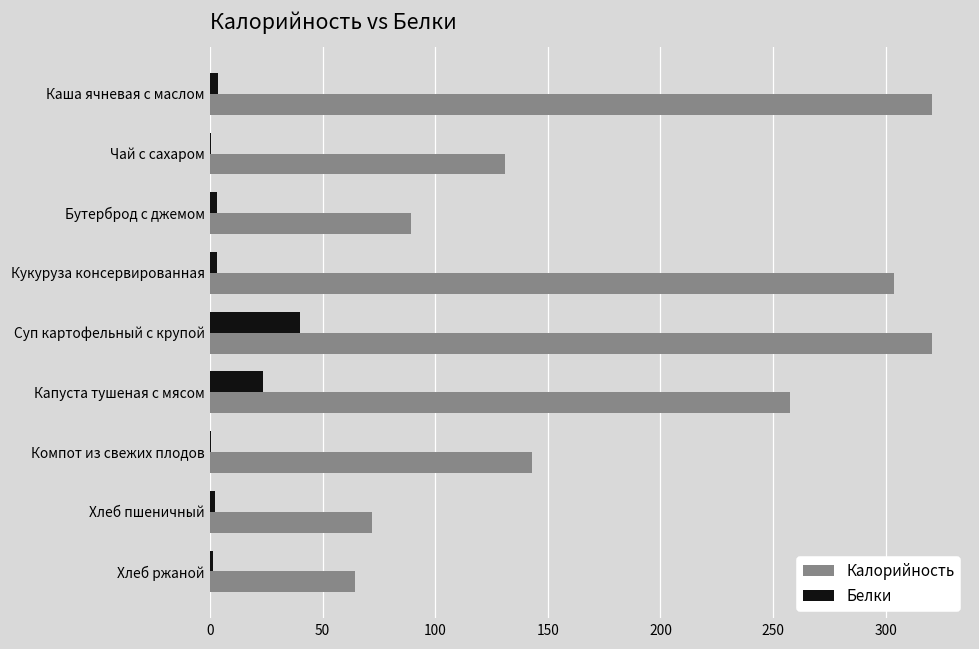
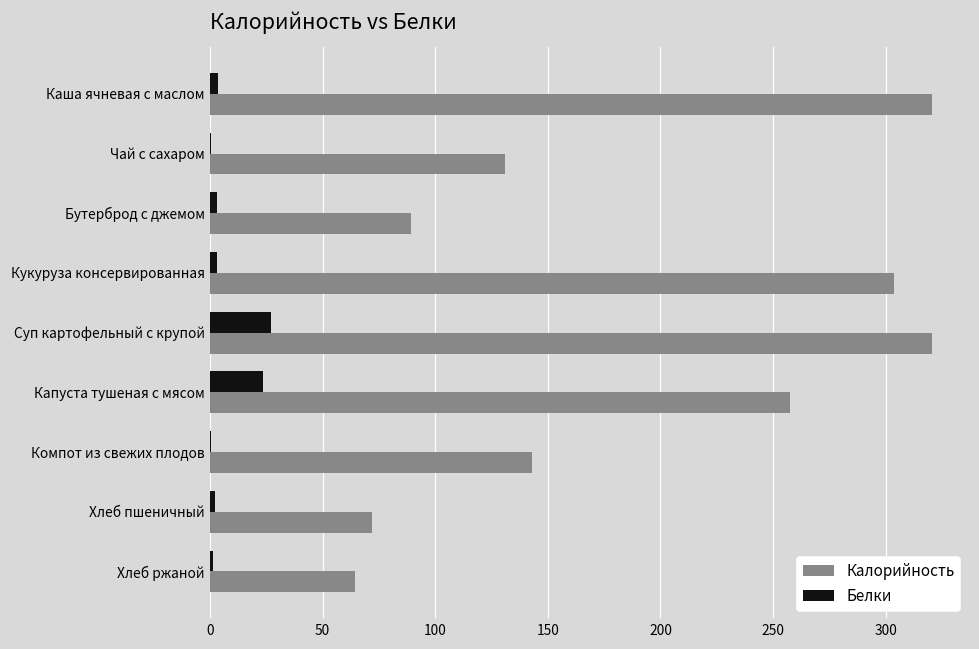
Белки, Суп картофельный с крупой: 40 -> 27
